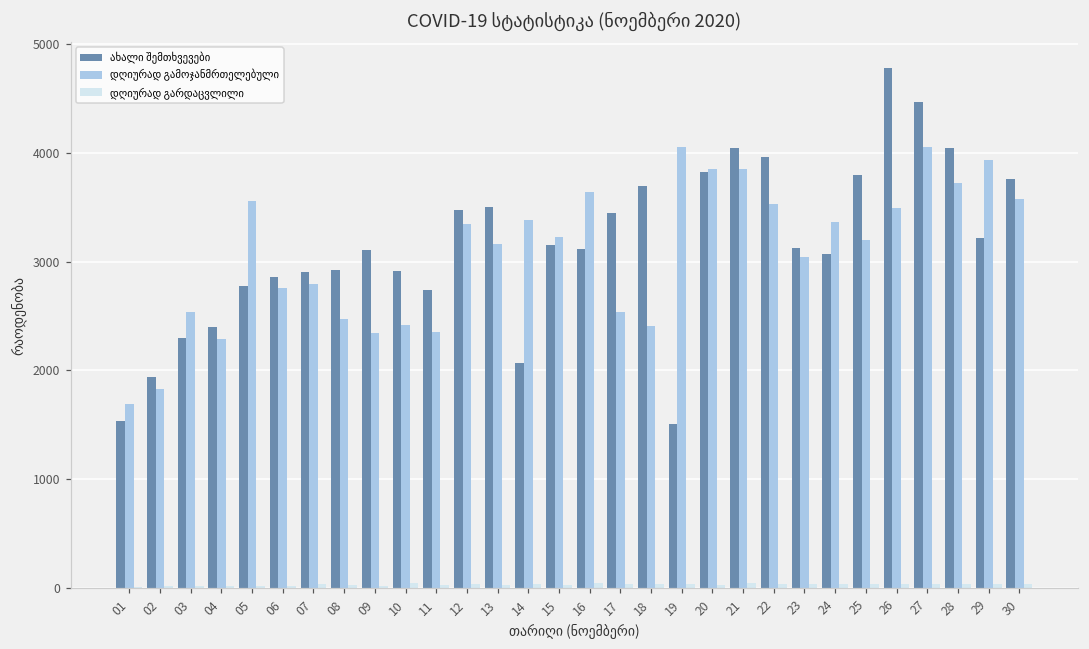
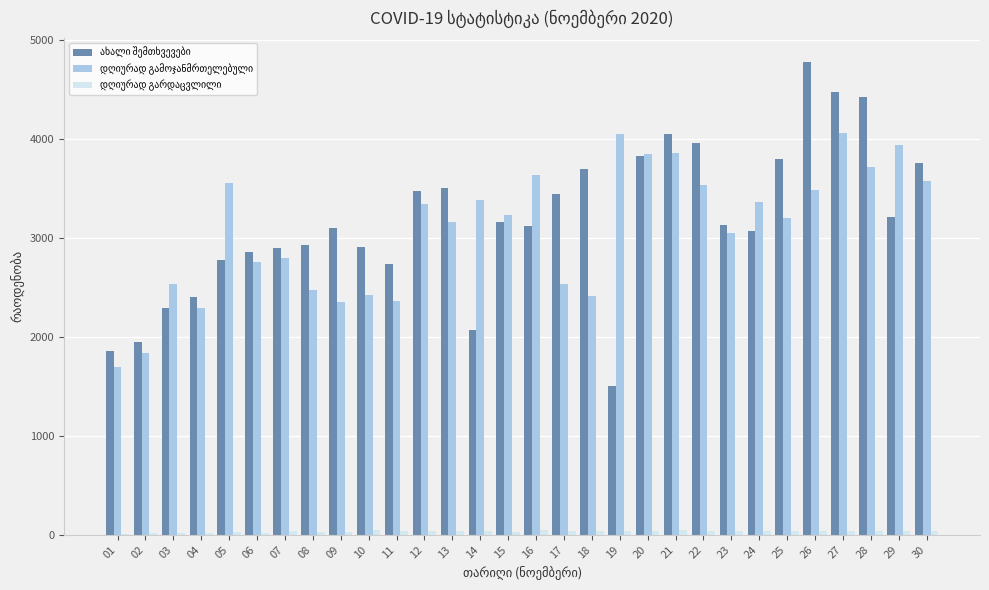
ახალი შემთხვევები, 01: 1500 -> 1900
ახალი შემთხვევები, 28: 4000 -> 4400
